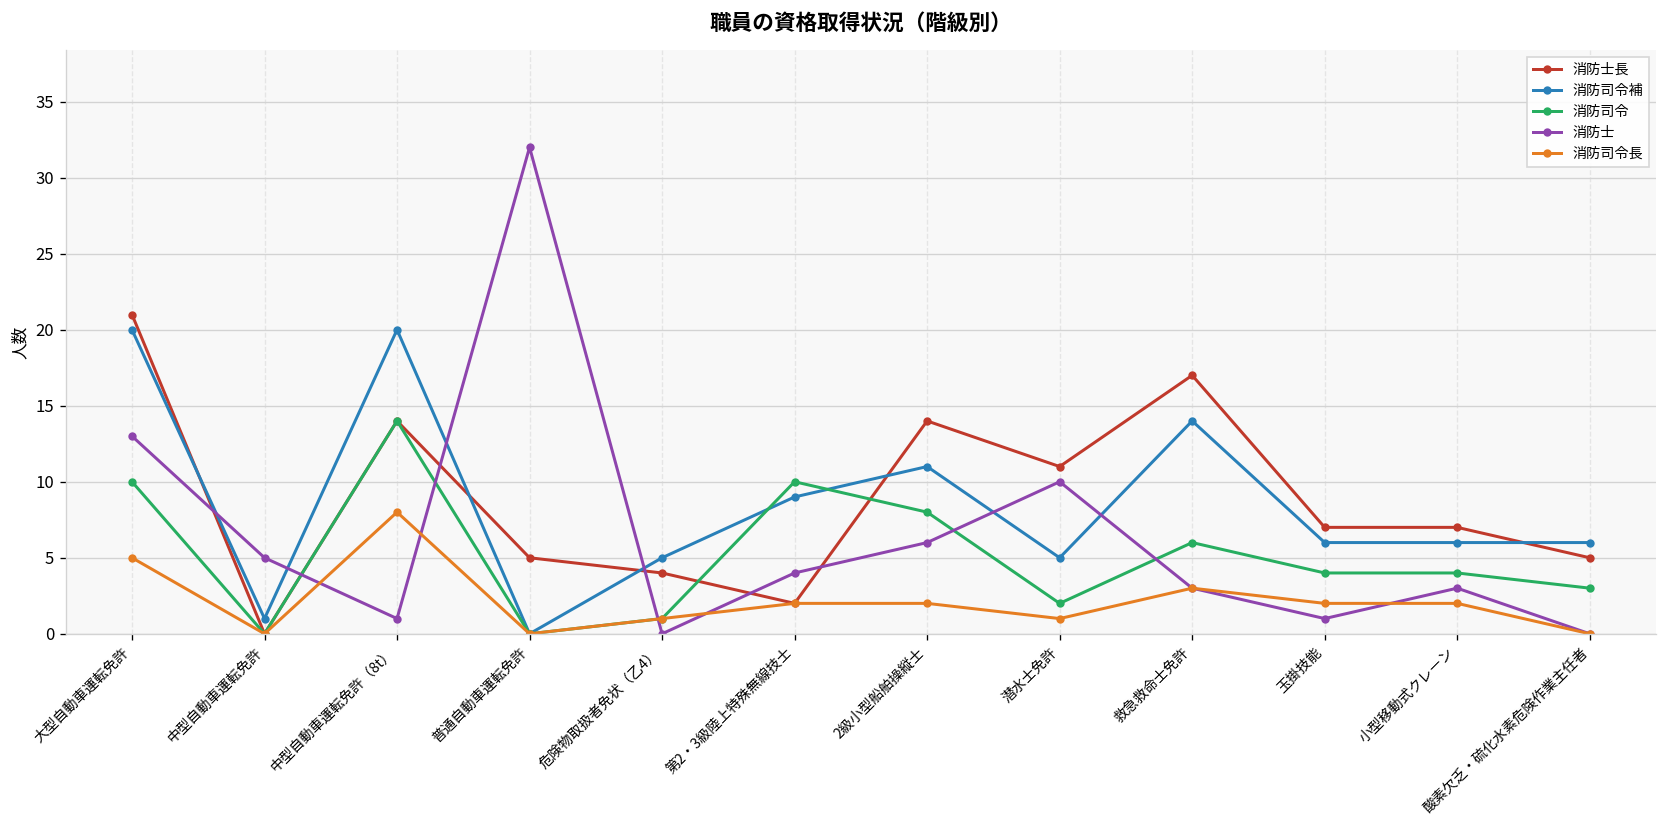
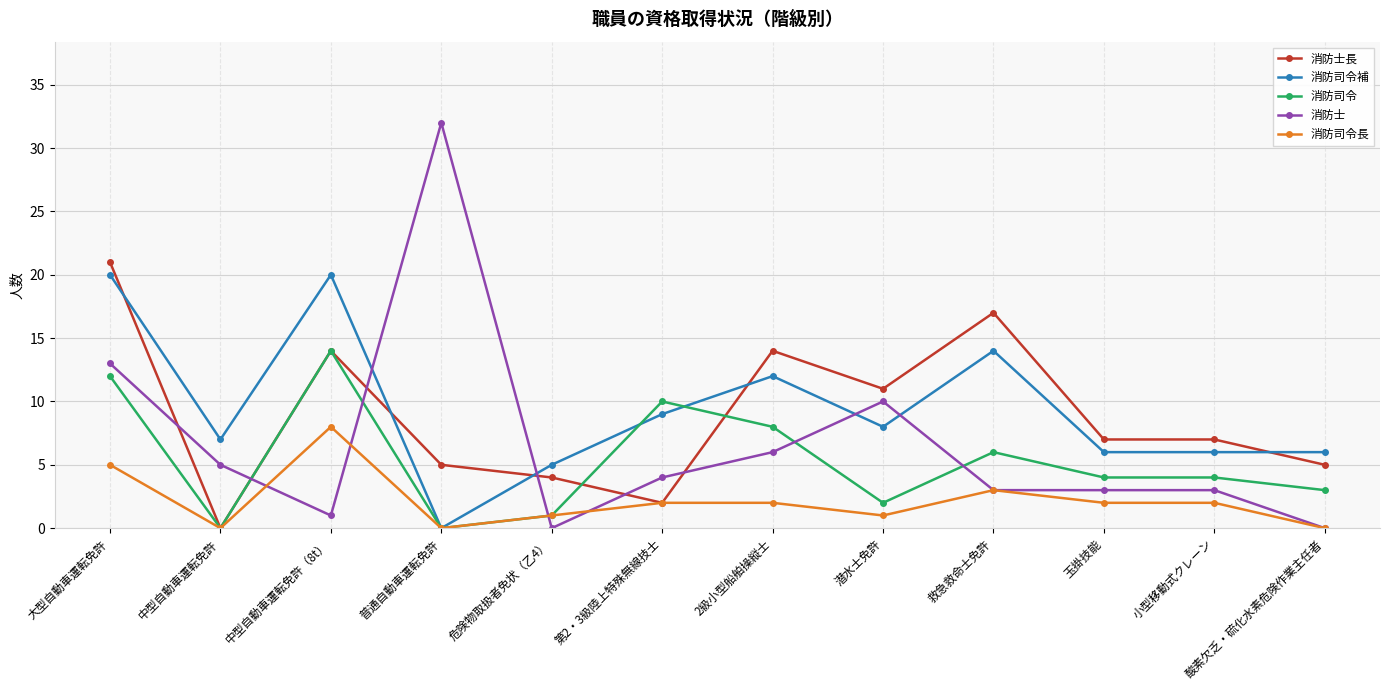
消防司令, 大型自動車運転免許: 10 -> 12
消防司令補, 中型自動車運転免許: 1 -> 7
消防司令補, 2級小型船舶操縦士: 11 -> 12
消防司令補, 潜水士免許: 5 -> 8
消防士, 玉掛技能: 1 -> 3
